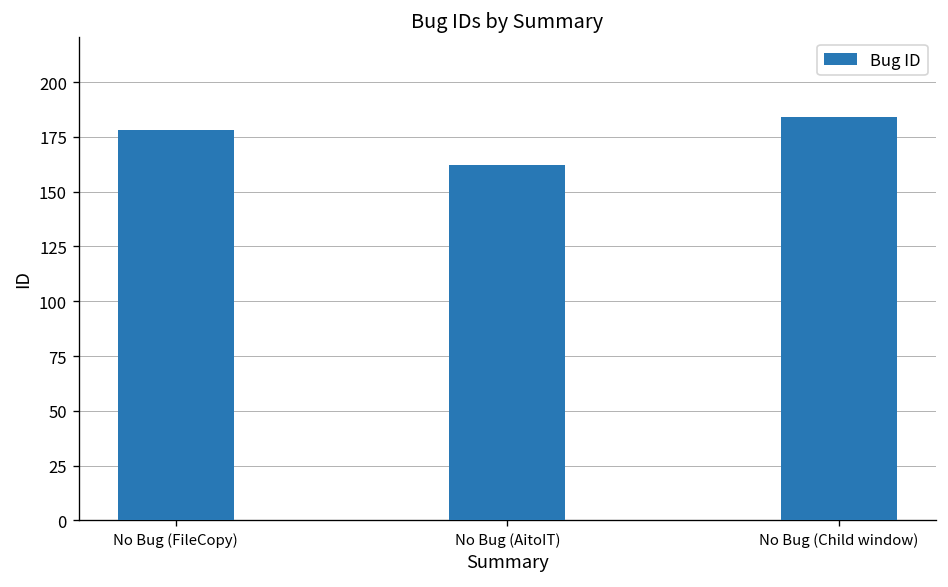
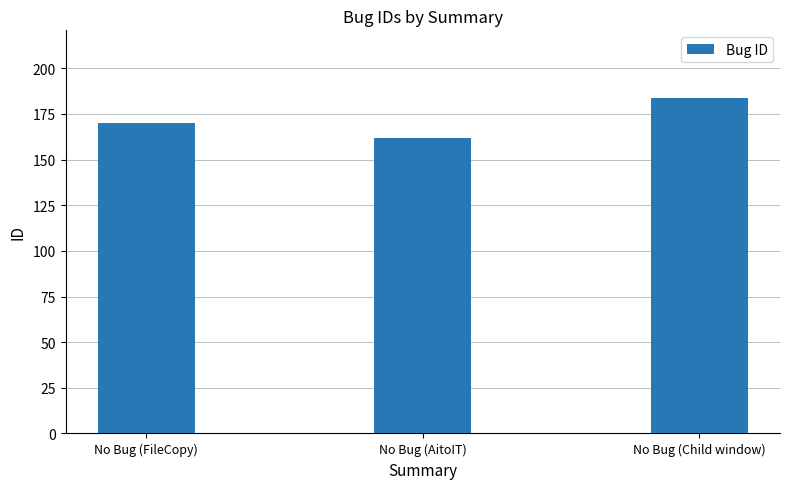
No Bug (FileCopy): 178 -> 170
